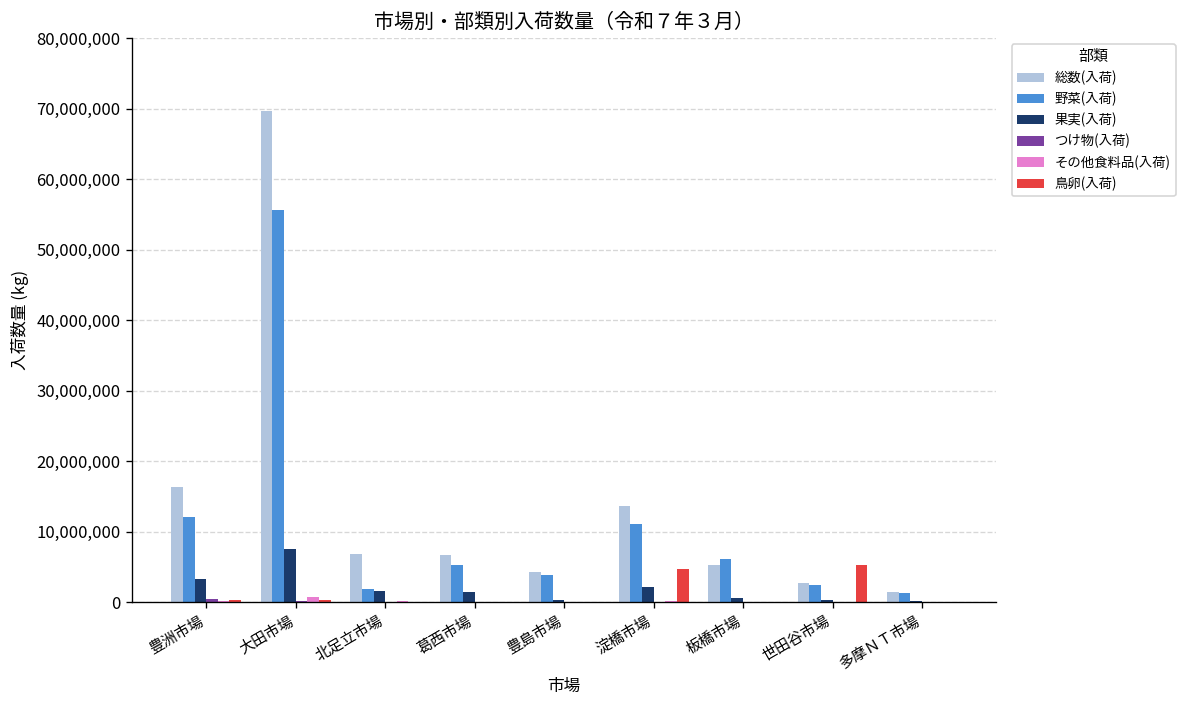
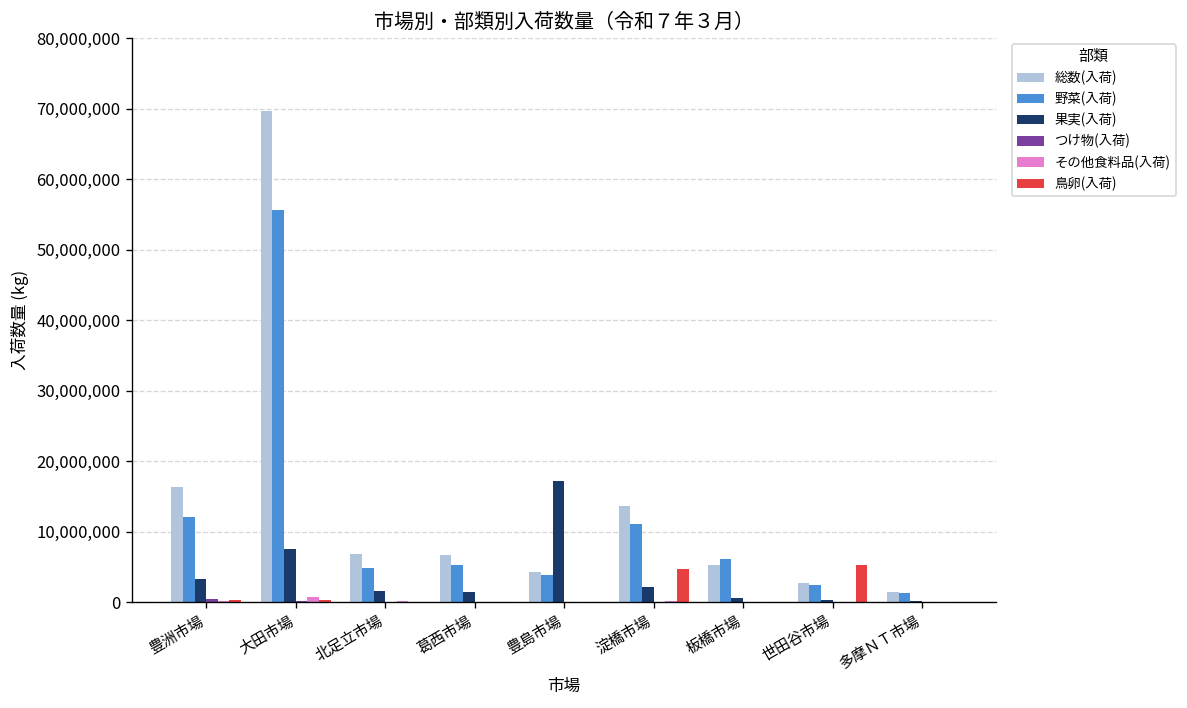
野菜(入荷), 北足立市場: 2,000,000 -> 5,000,000
果実(入荷), 豊島市場: 0 -> 17,000,000
